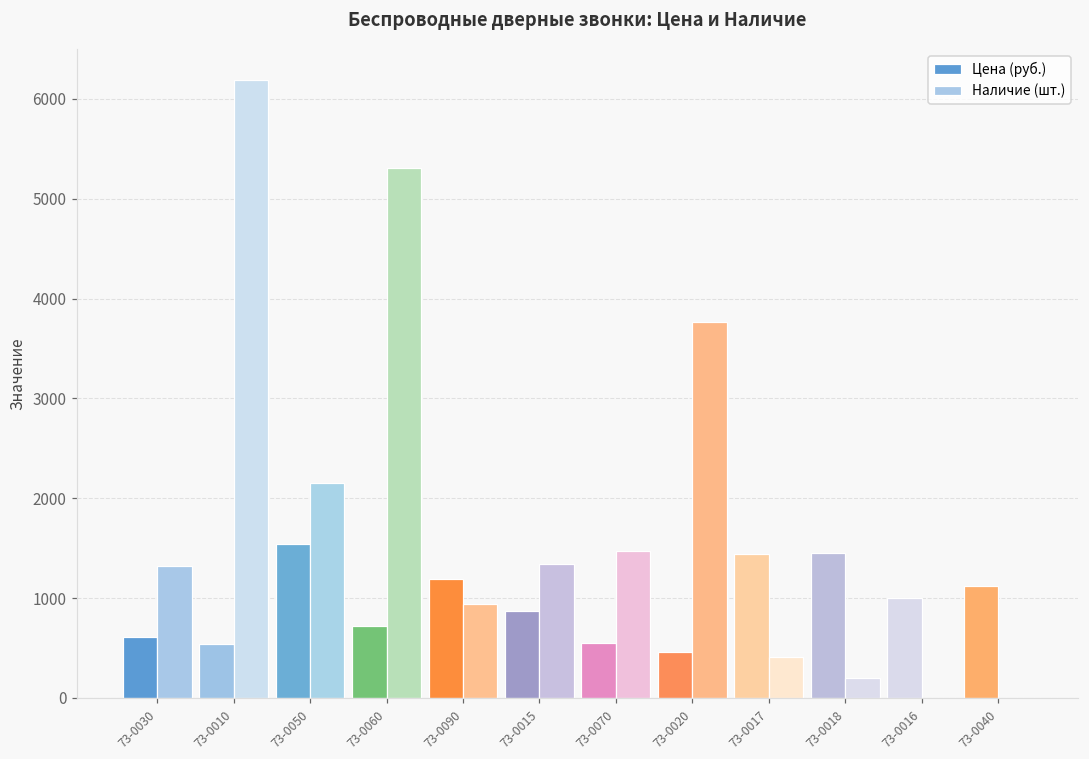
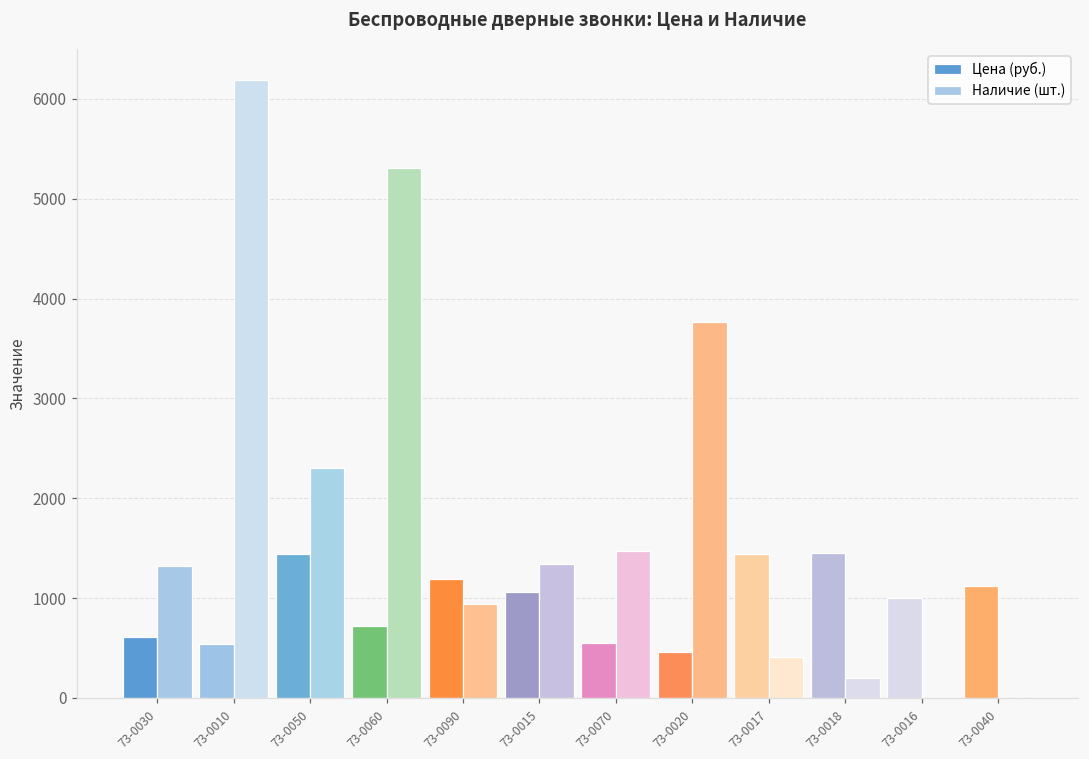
Цена (руб.), 73-0050: 1500 -> 1400
Наличие (шт.), 73-0050: 2100 -> 2300
Цена (руб.), 73-0015: 900 -> 1100
